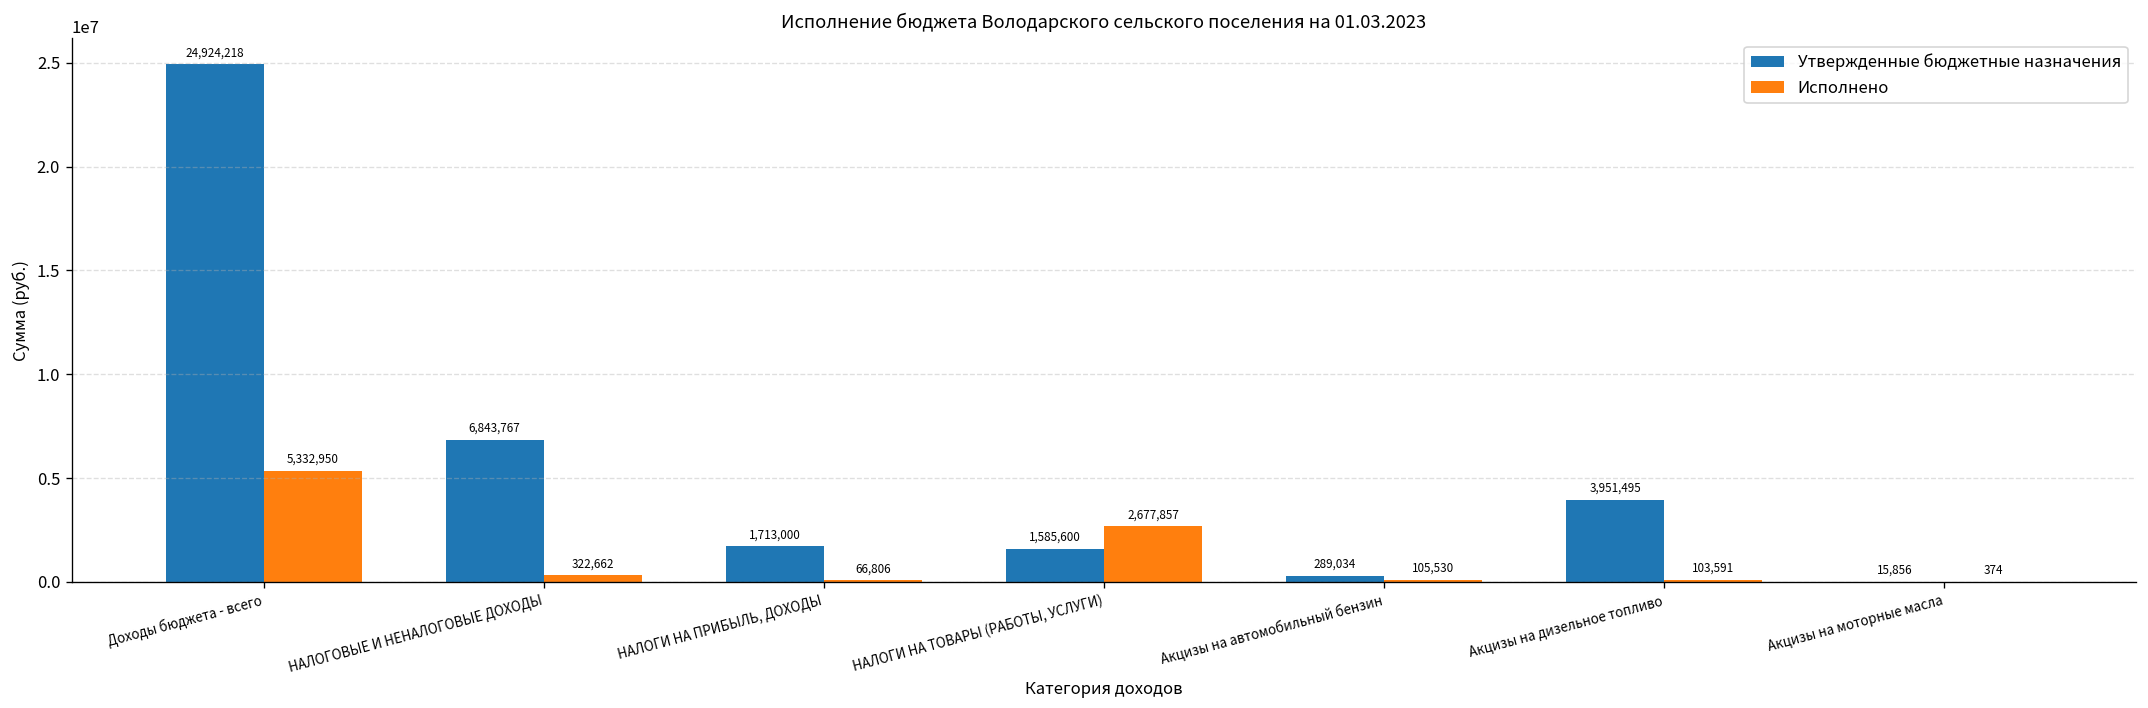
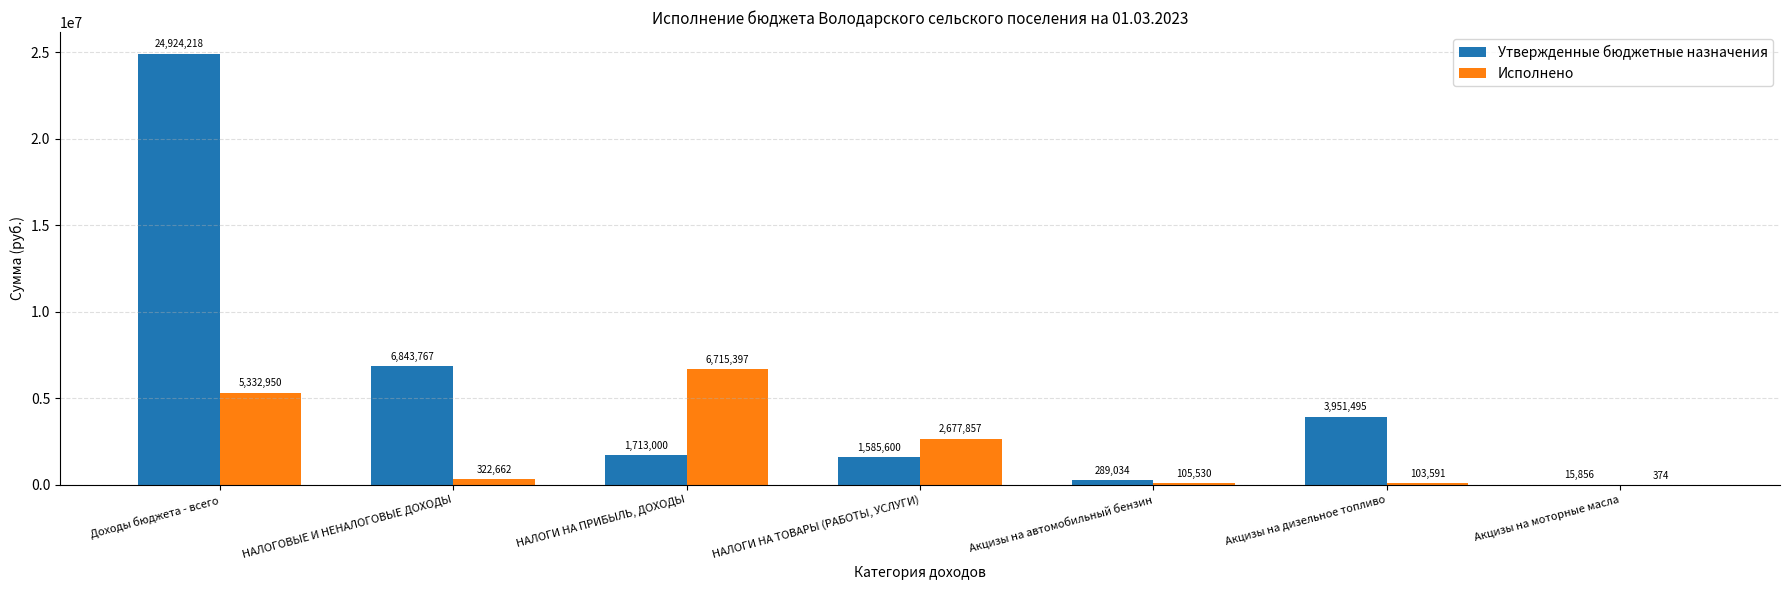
Исполнено, НАЛОГИ НА ПРИБЫЛЬ, ДОХОДЫ: 66,806 -> 6,715,397
